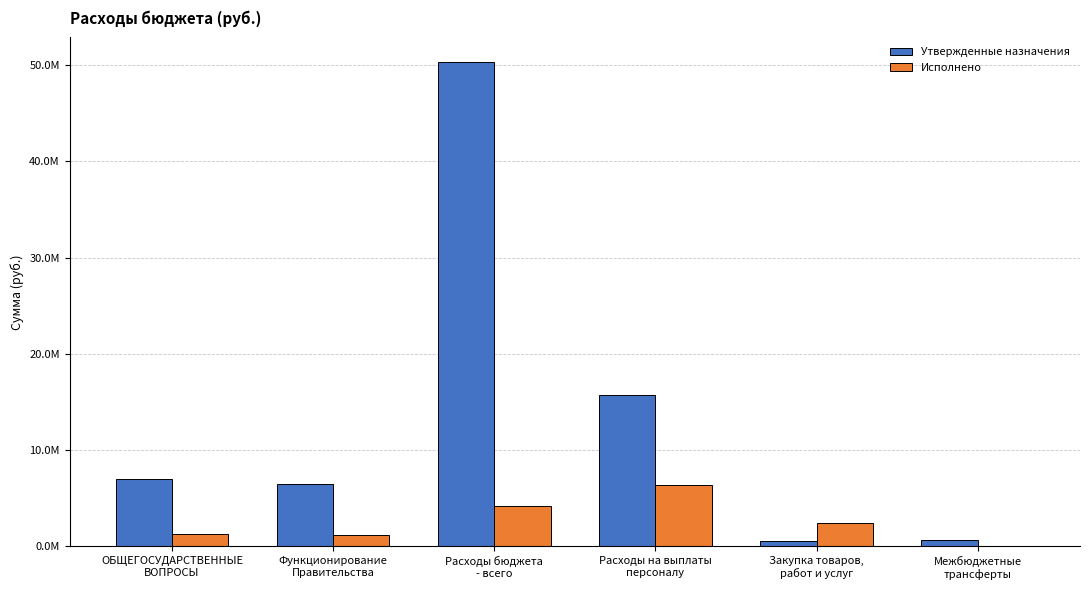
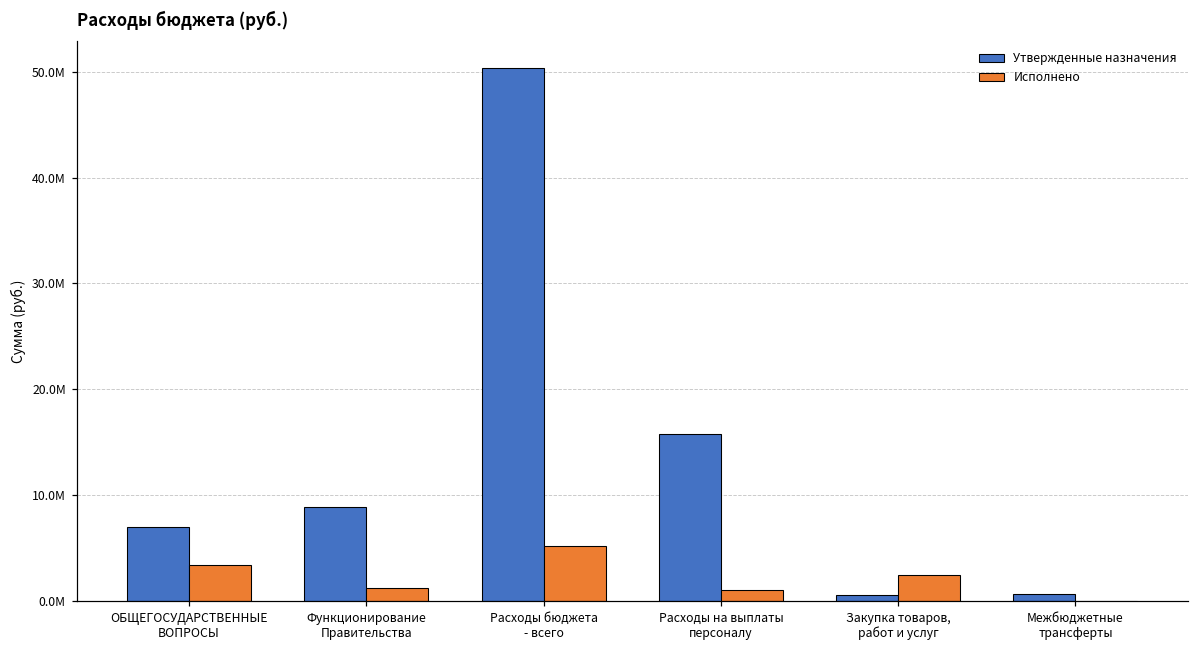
Исполнено, ОБЩЕГОСУДАРСТВЕННЫЕ ВОПРОСЫ: 1000000 -> 3000000
Утвержденные назначения, Функционирование Правительства: 6000000 -> 9000000
Исполнено, Расходы бюджета - всего: 4000000 -> 5000000
Исполнено, Расходы на выплаты персоналу: 6000000 -> 1000000
